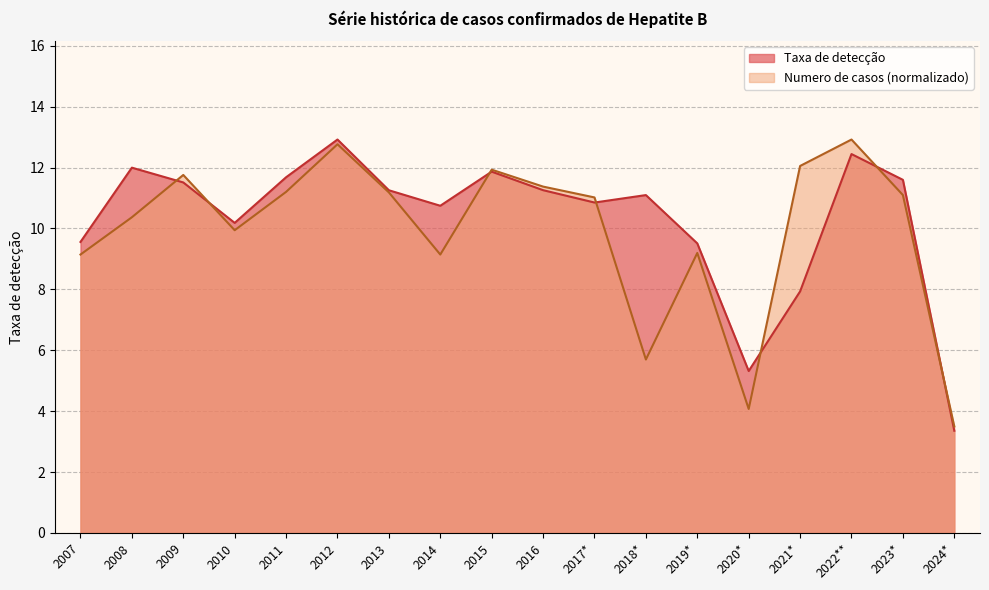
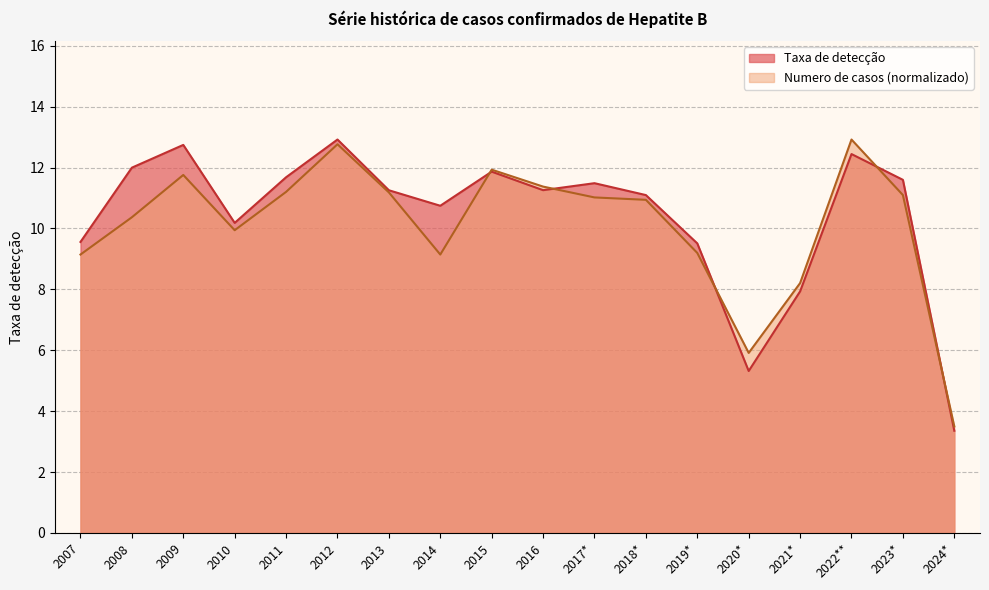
Taxa de detecção, 2009: 11.5 -> 12.7
Taxa de detecção, 2017*: 10.8 -> 11.5
Numero de casos (normalizado), 2018*: 5.7 -> 10.9
Numero de casos (normalizado), 2020*: 4.1 -> 5.9
Numero de casos (normalizado), 2021*: 12.1 -> 8.2
